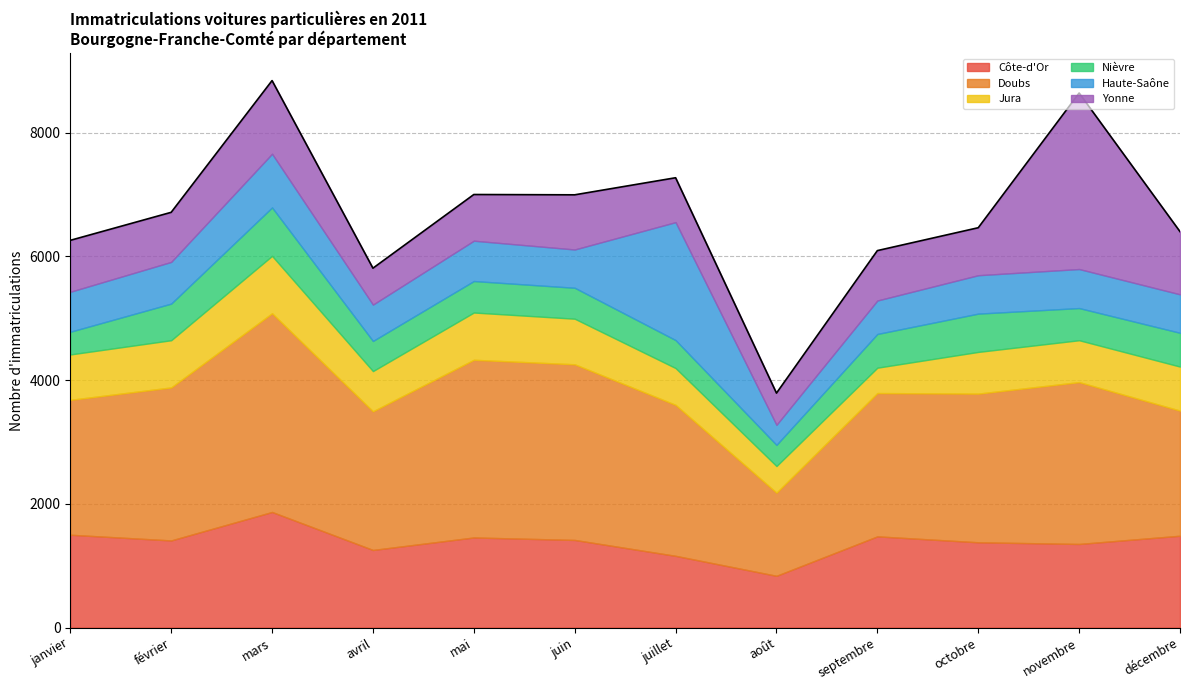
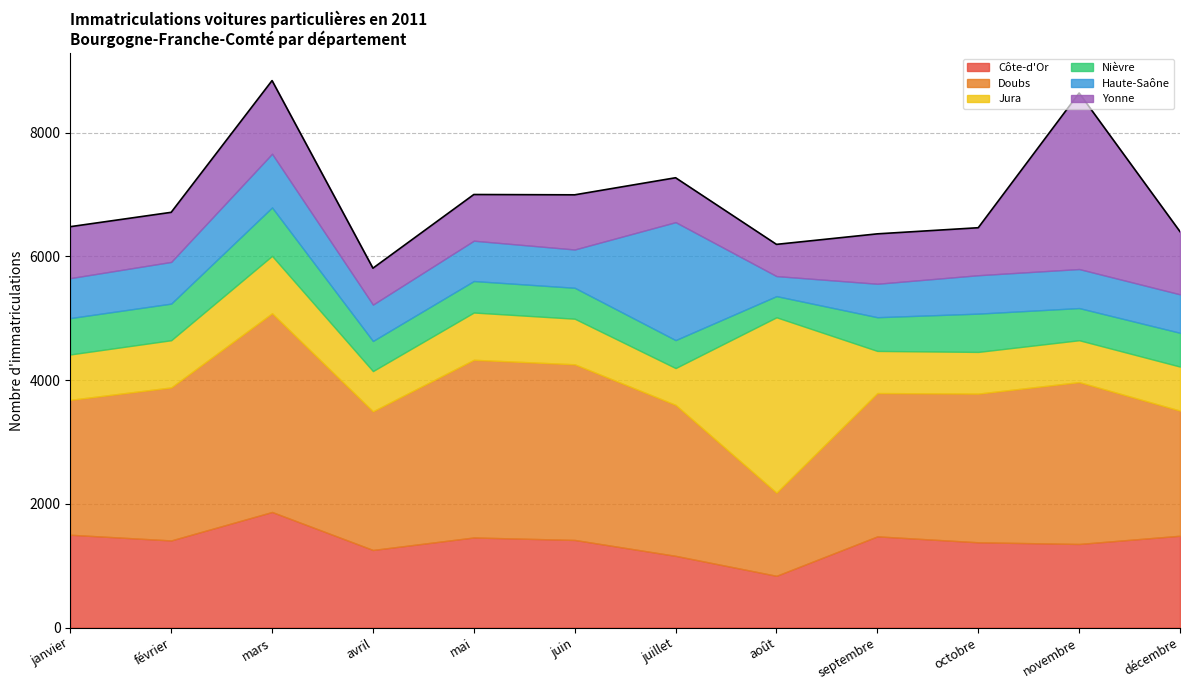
Nièvre, janvier: 400 -> 600
Jura, août: 400 -> 2800
Jura, septembre: 400 -> 700
